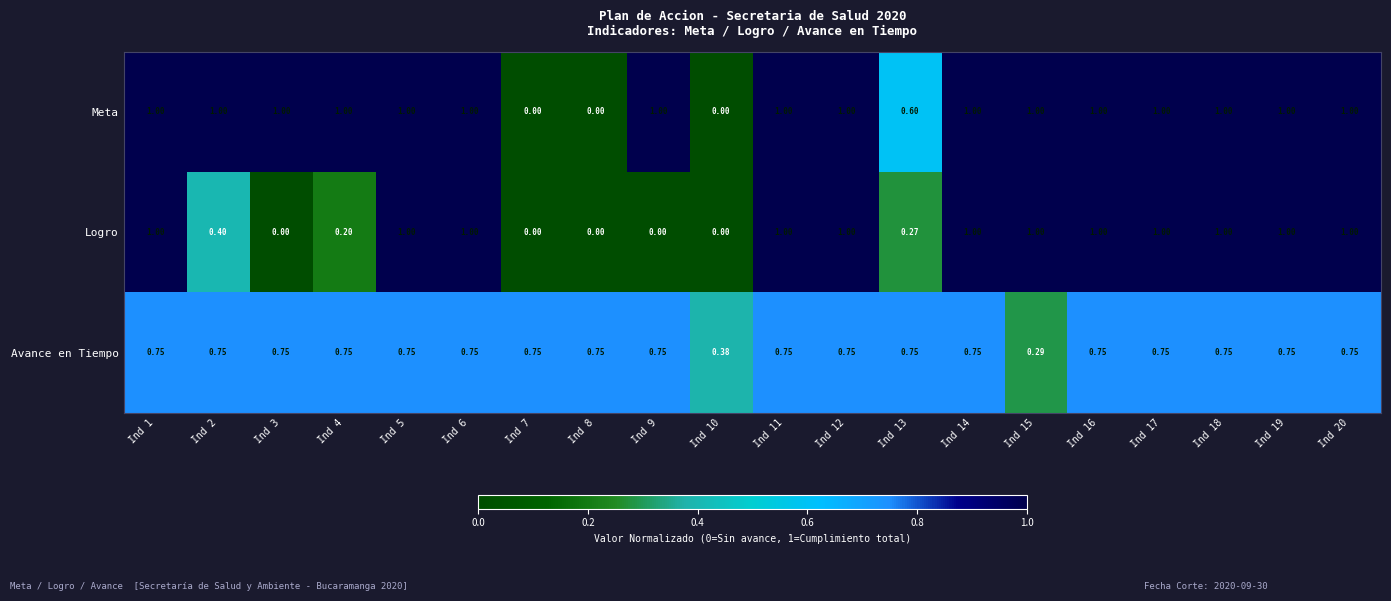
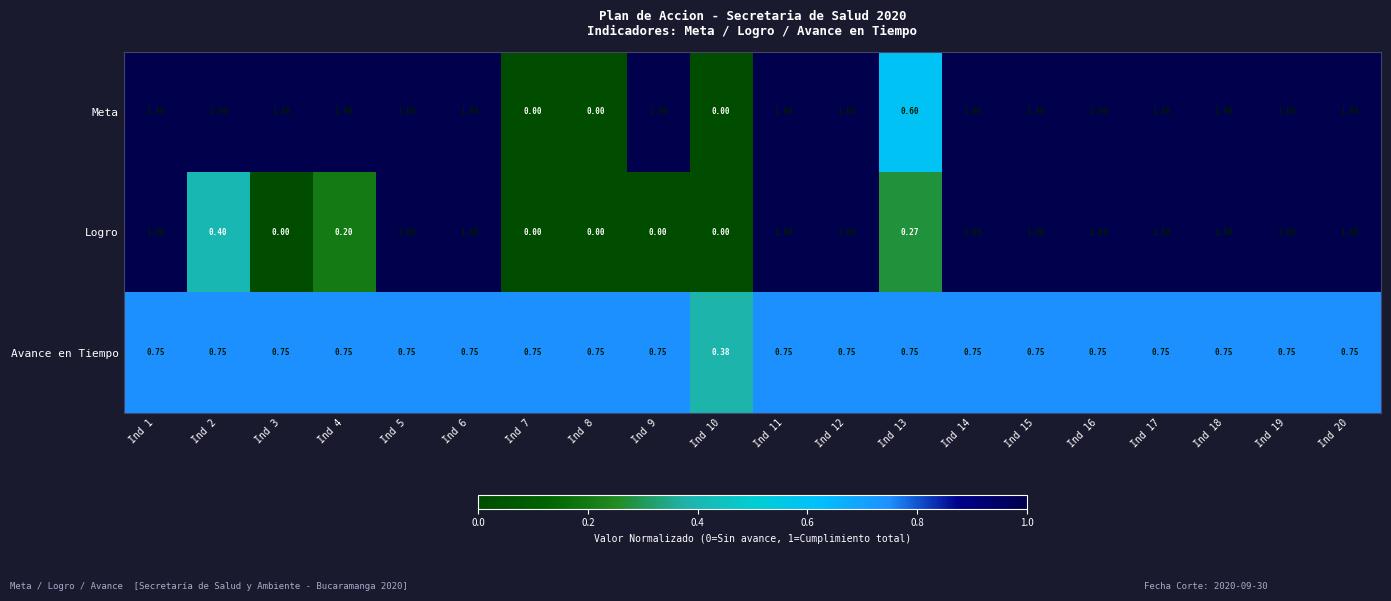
Avance en Tiempo, Ind 15: 0.29 -> 0.75
